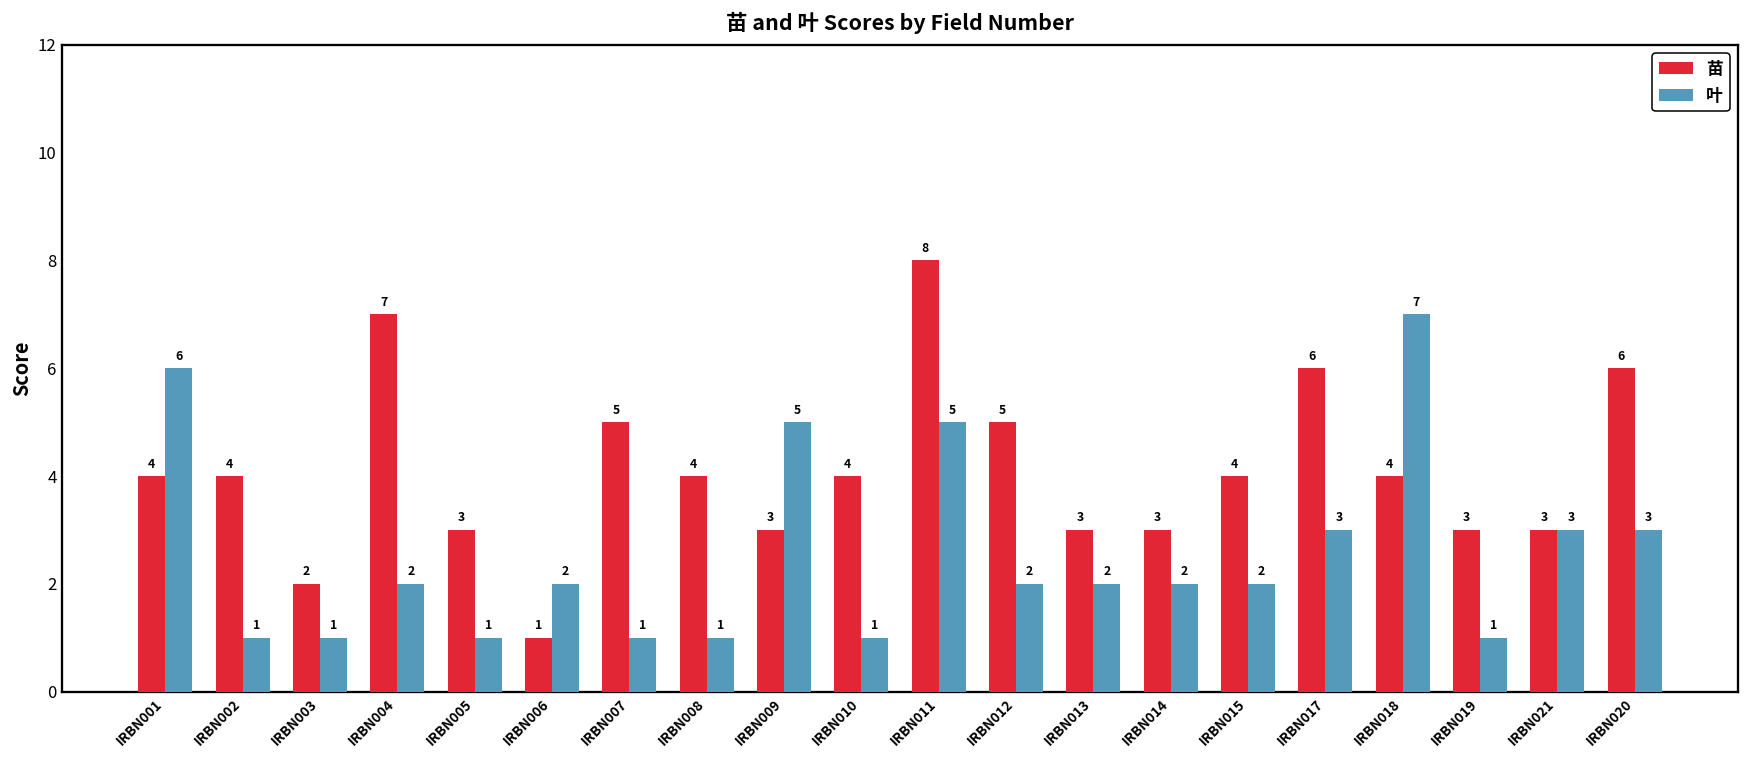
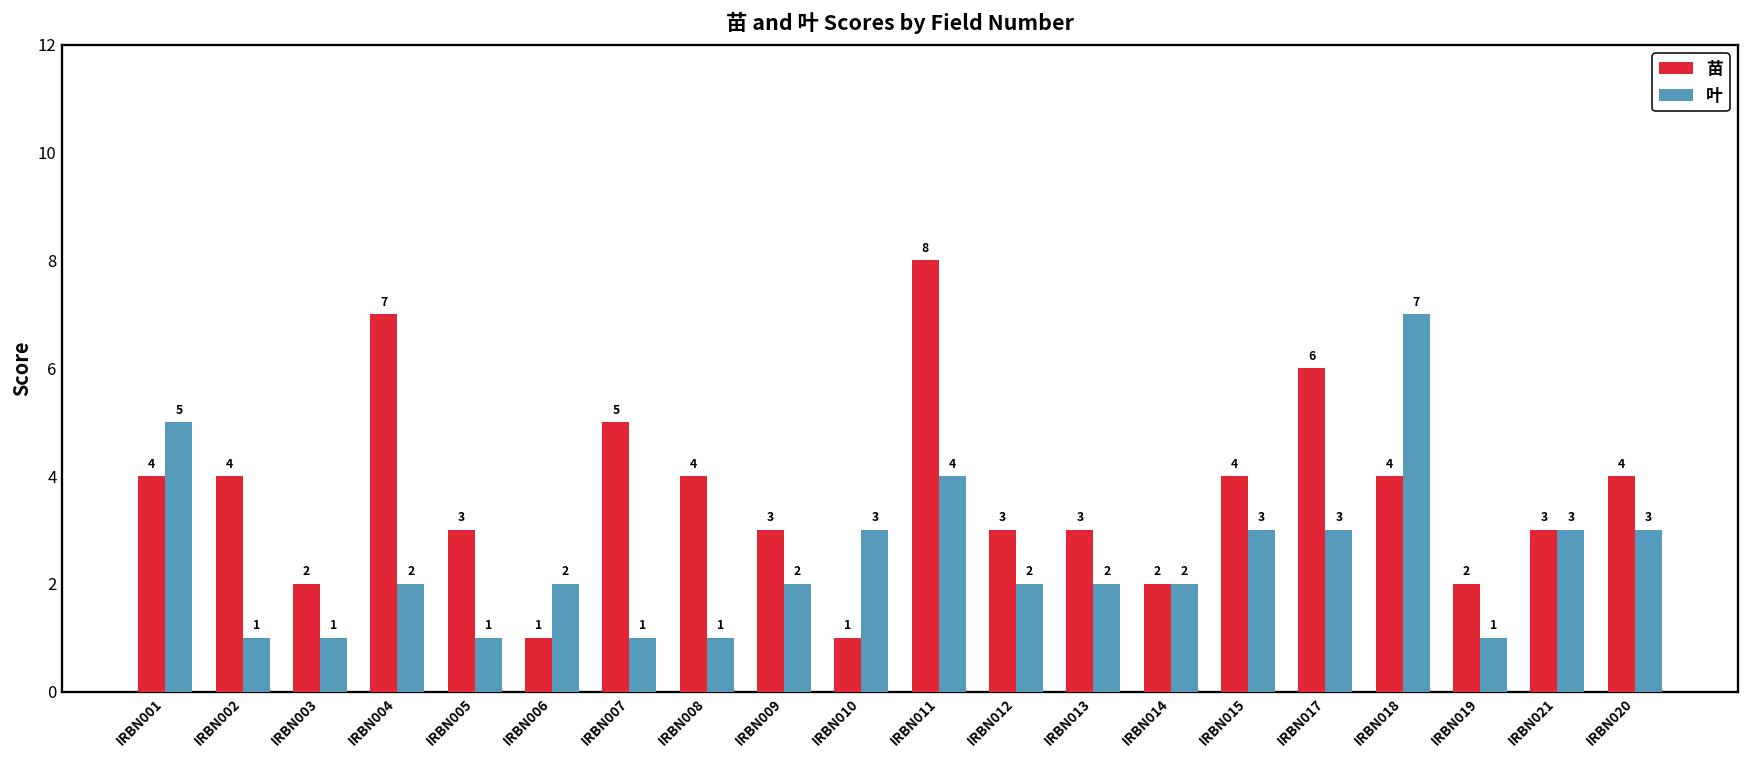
叶, IRBN001: 6 -> 5
叶, IRBN009: 5 -> 2
苗, IRBN010: 4 -> 1
叶, IRBN010: 1 -> 3
叶, IRBN011: 5 -> 4
苗, IRBN012: 5 -> 3
苗, IRBN014: 3 -> 2
叶, IRBN015: 2 -> 3
苗, IRBN019: 3 -> 2
苗, IRBN020: 6 -> 4
